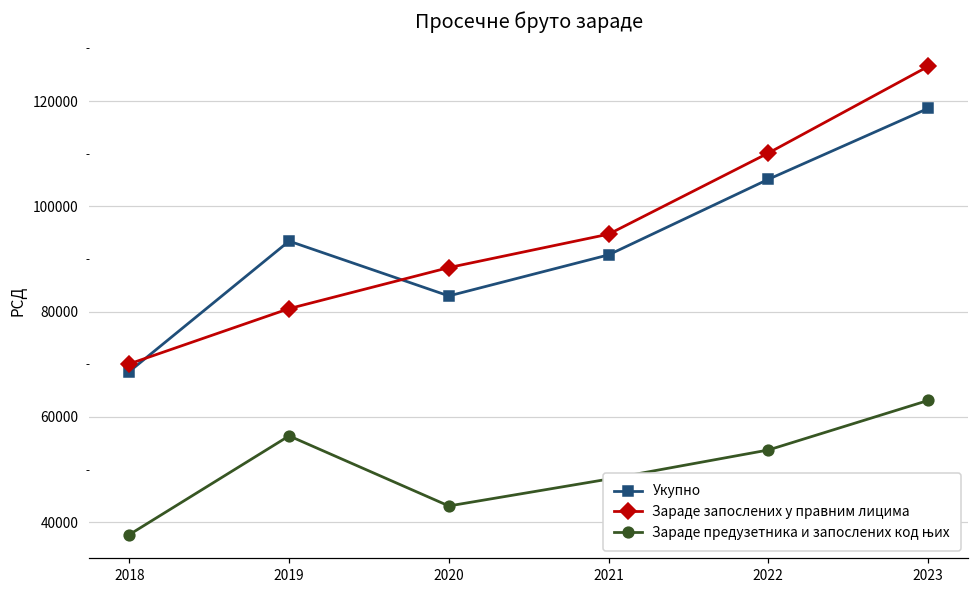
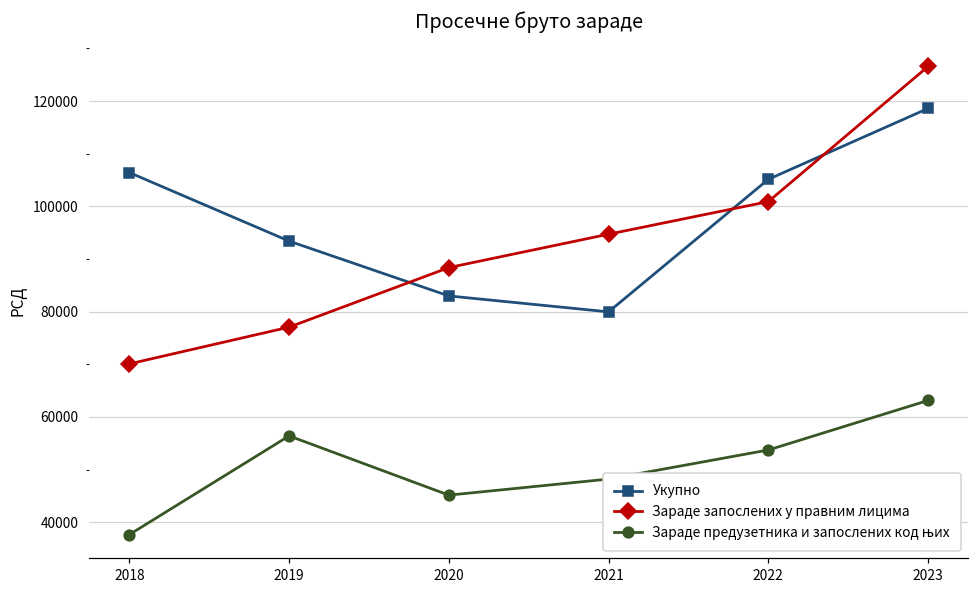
Укупно, 2018: 69000 -> 106000
Зараде запослених у правним лицима, 2019: 81000 -> 77000
Зараде предузетника и запослених код њих, 2020: 43000 -> 45000
Укупно, 2021: 91000 -> 80000
Зараде запослених у правним лицима, 2022: 110000 -> 101000
